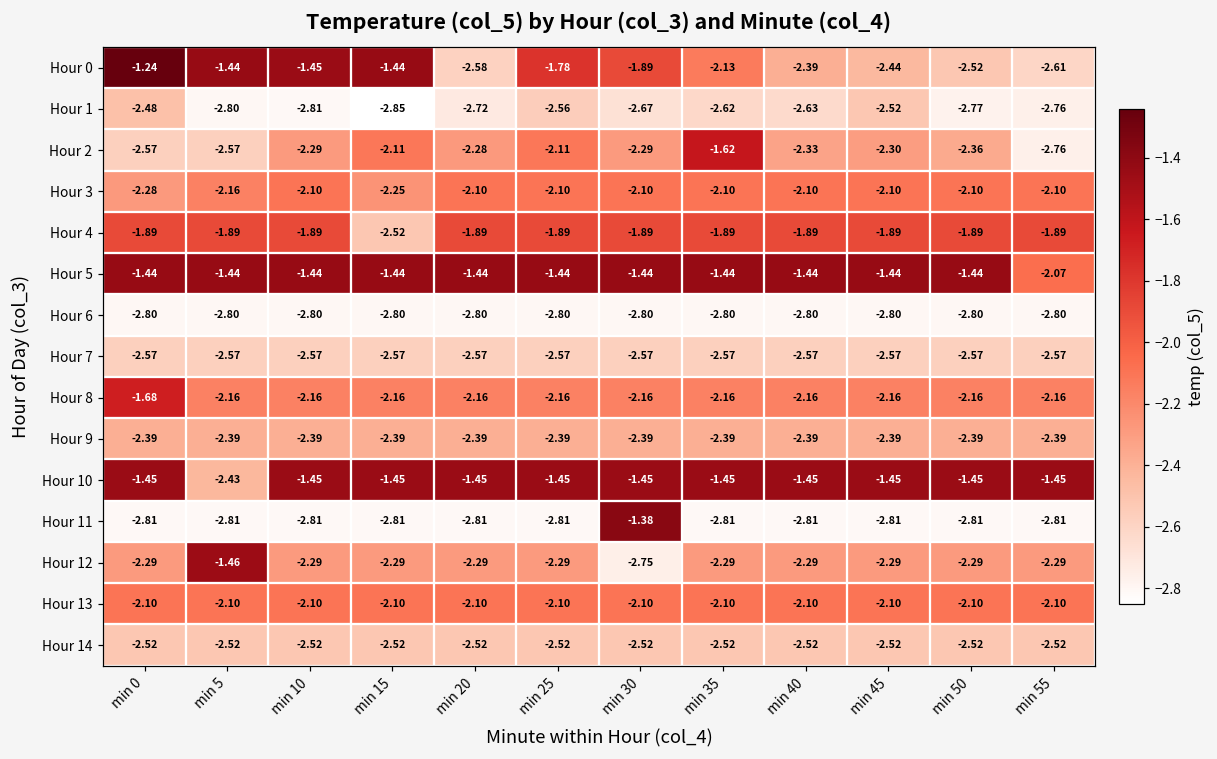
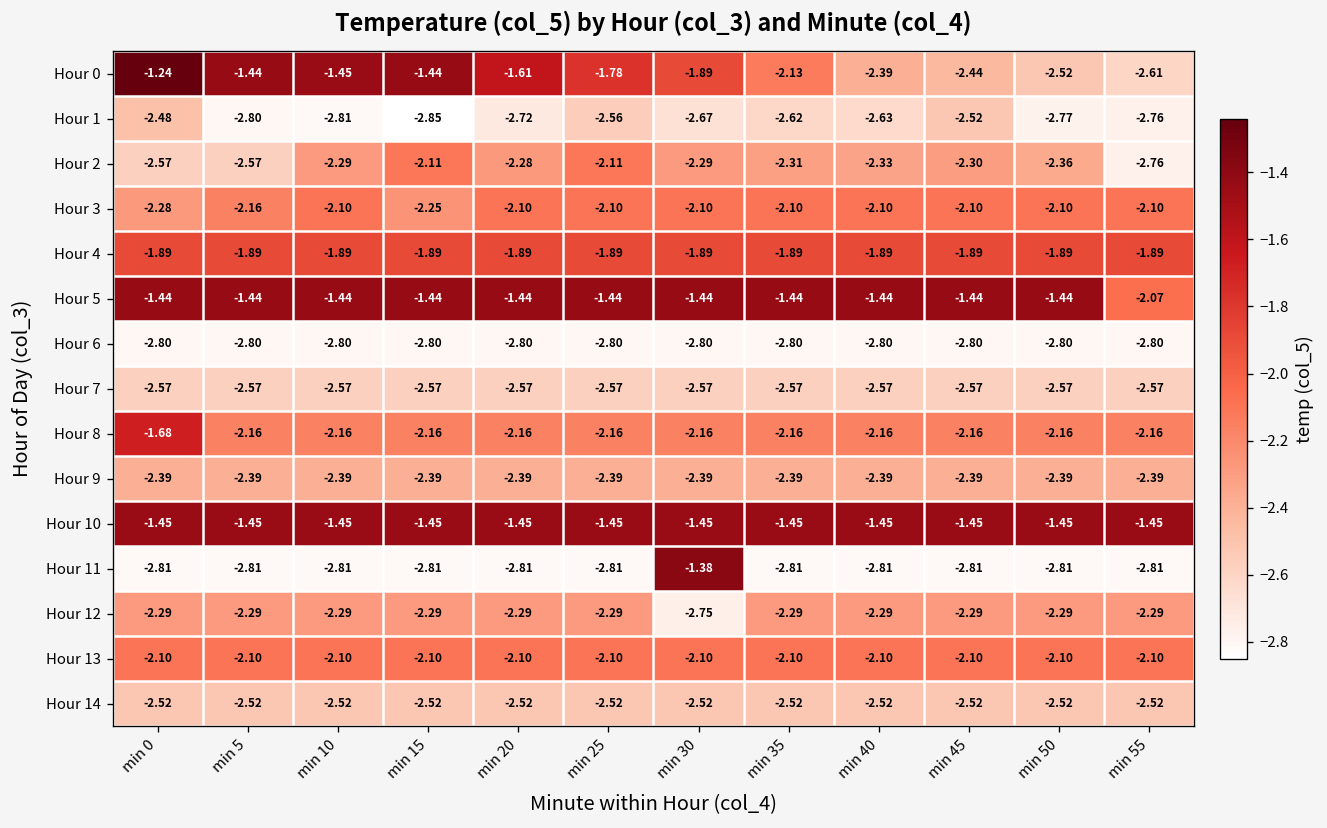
Hour 0, min 20: -2.58 -> -1.61
Hour 2, min 35: -1.62 -> -2.31
Hour 4, min 15: -2.52 -> -1.89
Hour 10, min 5: -2.43 -> -1.45
Hour 12, min 5: -1.46 -> -2.29
